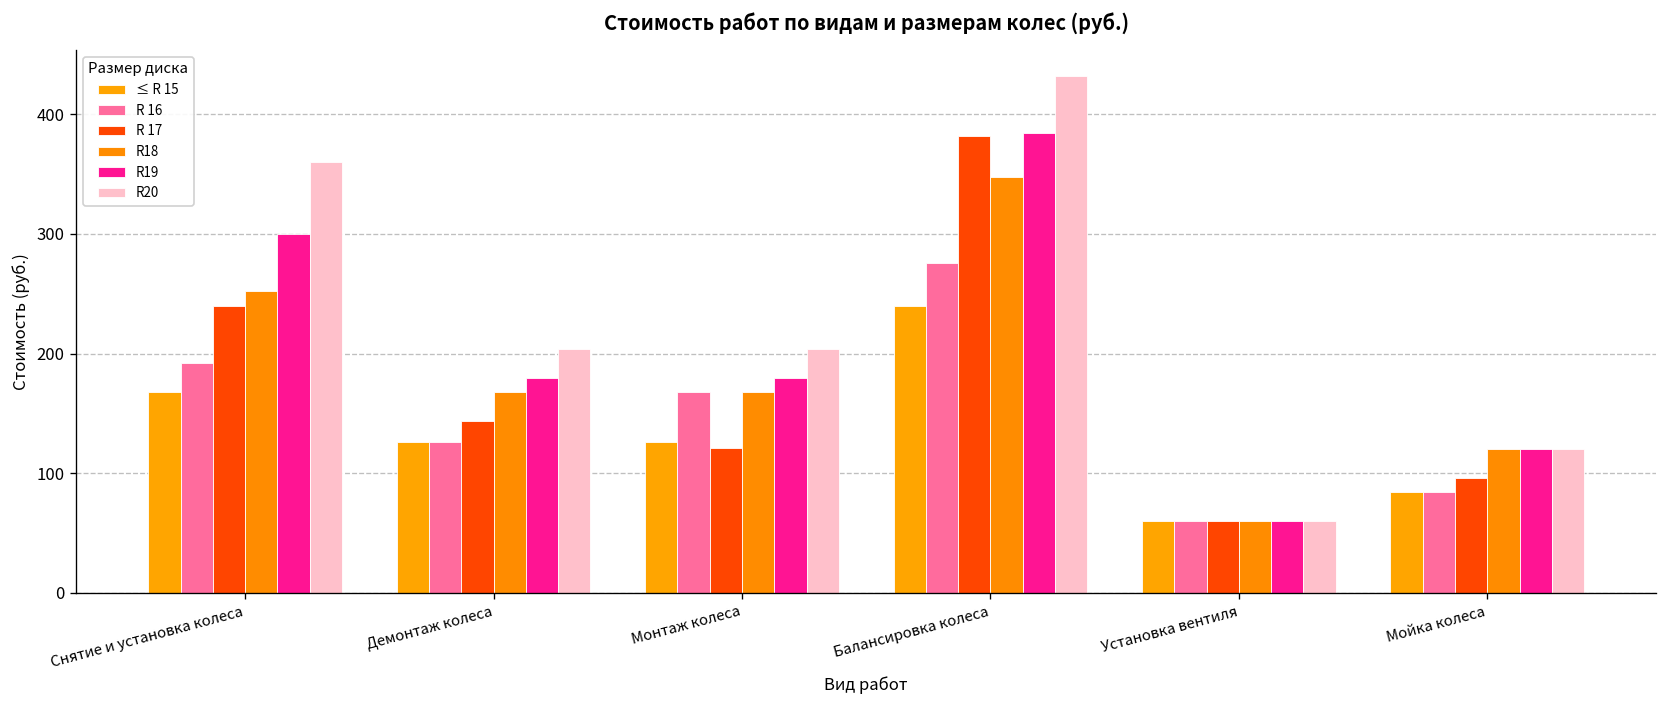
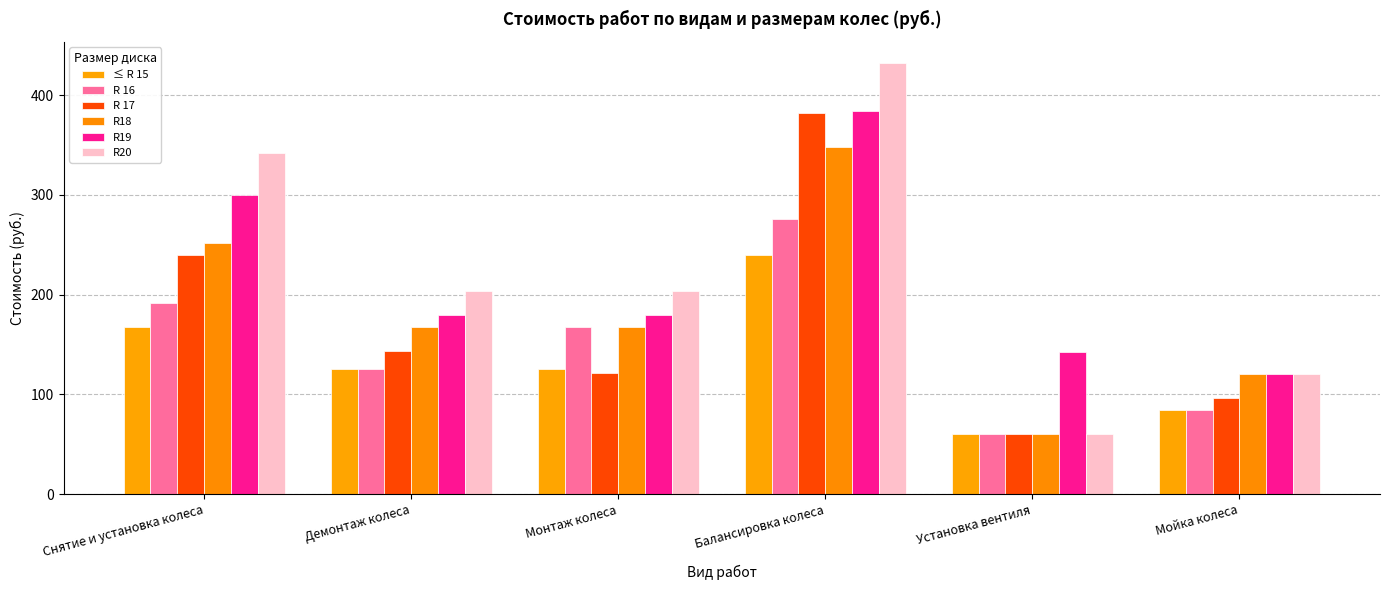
R20, Снятие и установка колеса: 360 -> 340
R19, Установка вентиля: 60 -> 140
